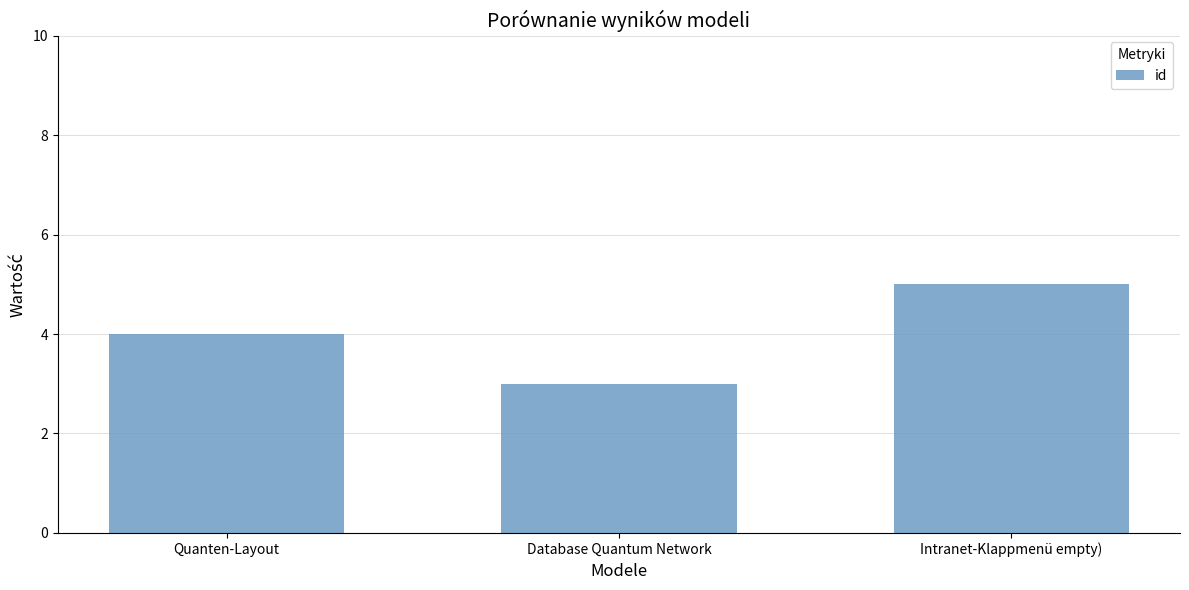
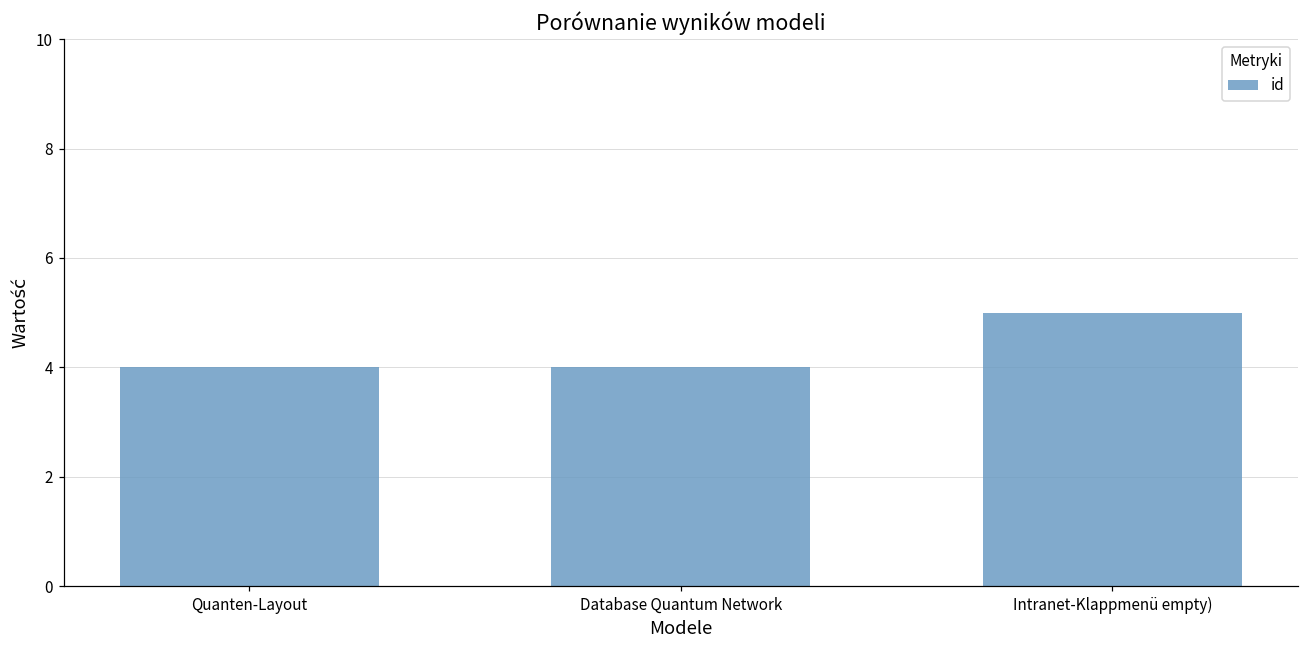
Database Quantum Network: 3 -> 4
